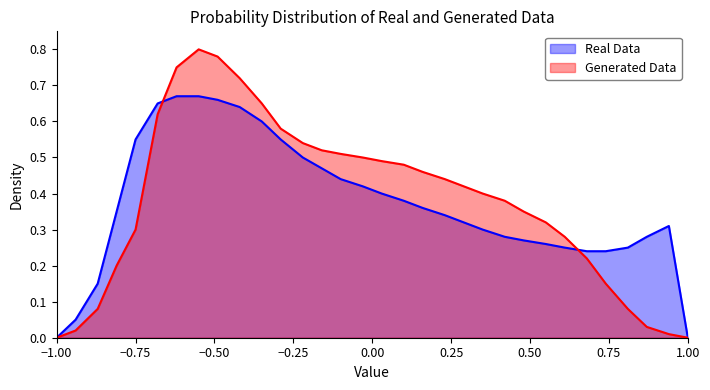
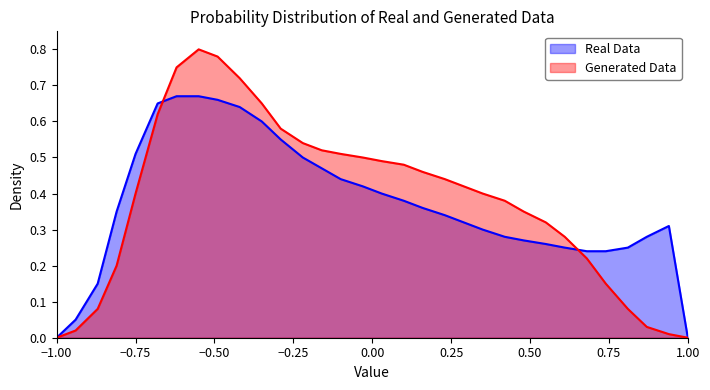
Real Data, −0.75: 0.55 -> 0.51
Generated Data, −0.75: 0.3 -> 0.4
